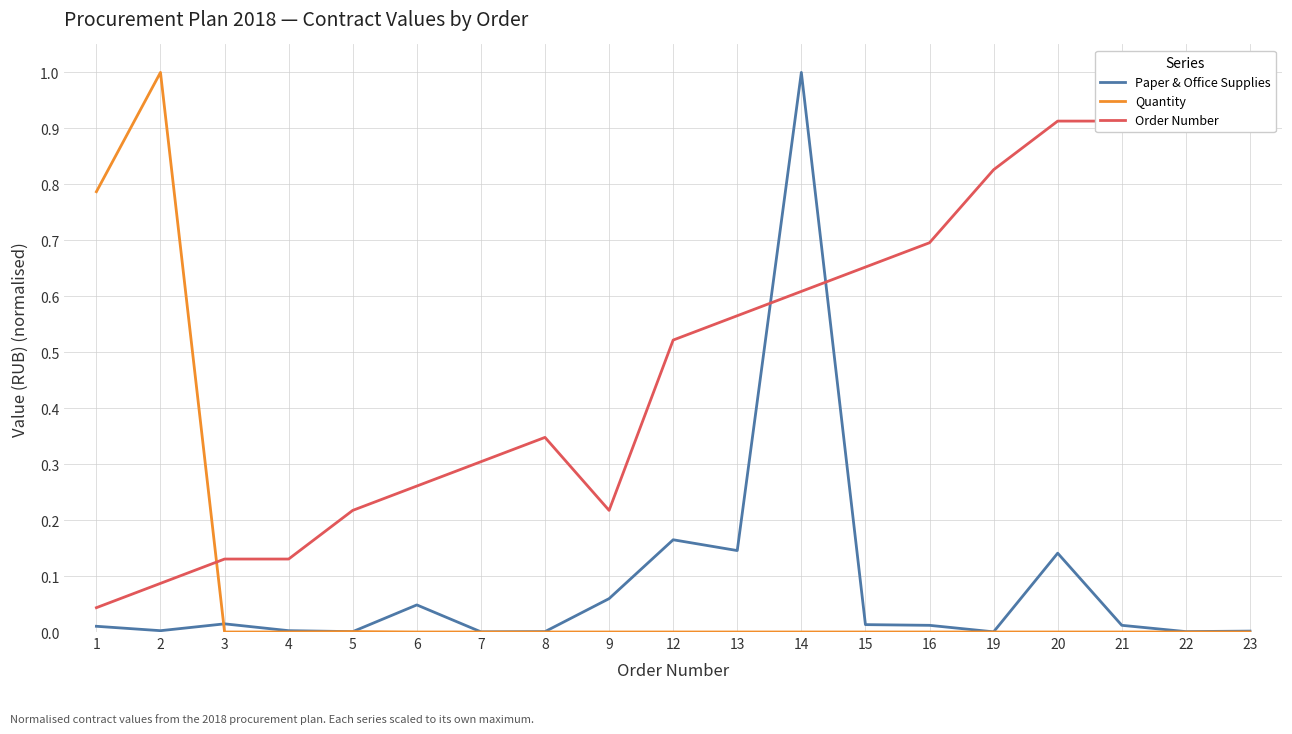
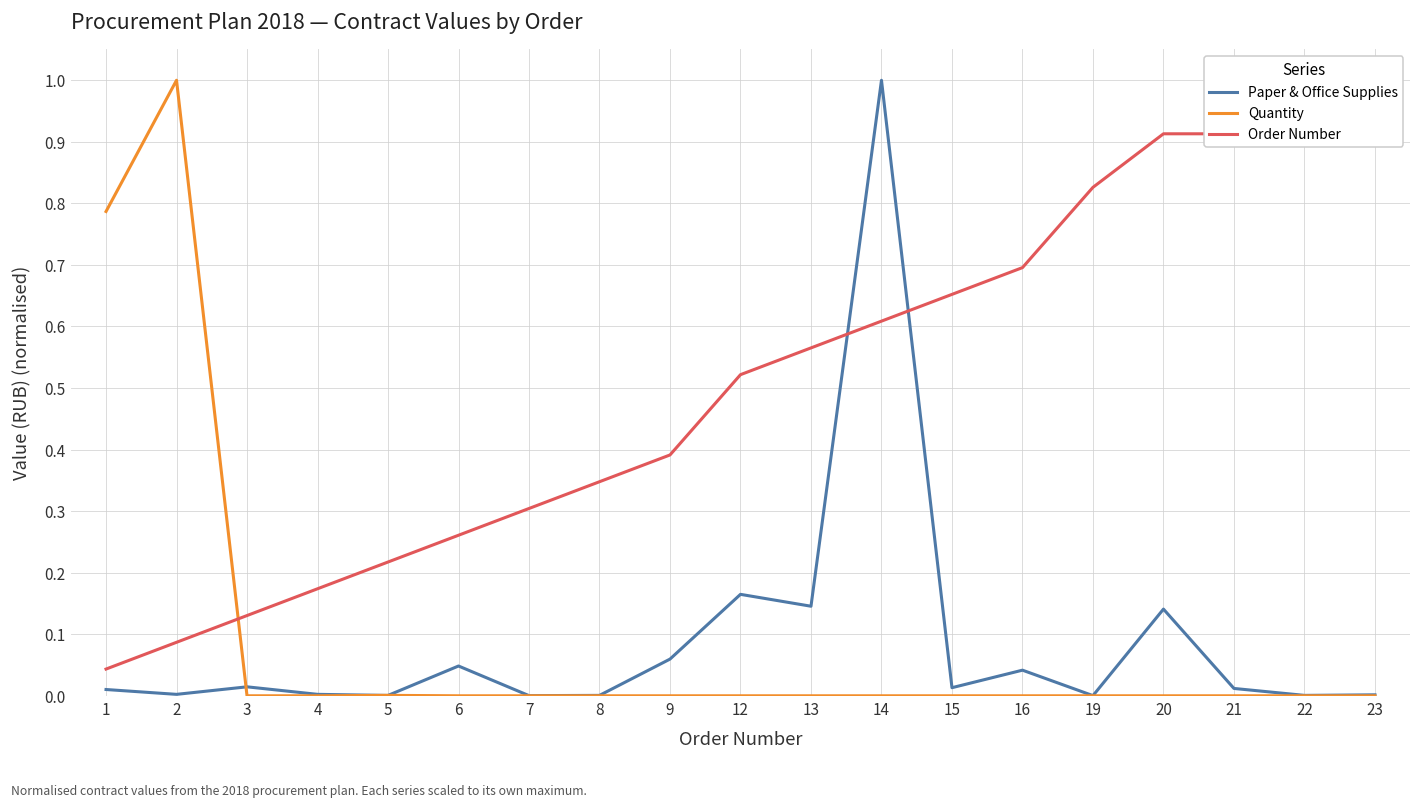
Order Number, 4: 0.13 -> 0.17
Order Number, 9: 0.22 -> 0.39
Paper & Office Supplies, 16: 0.01 -> 0.04
